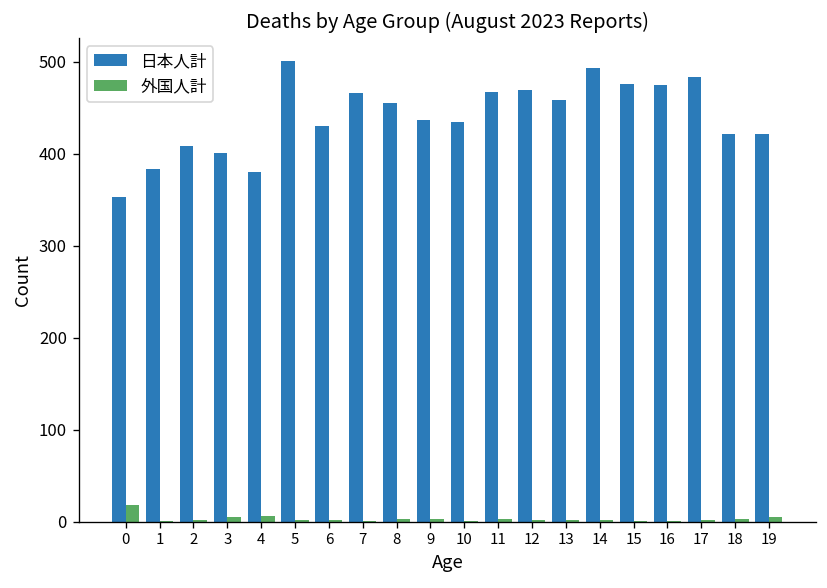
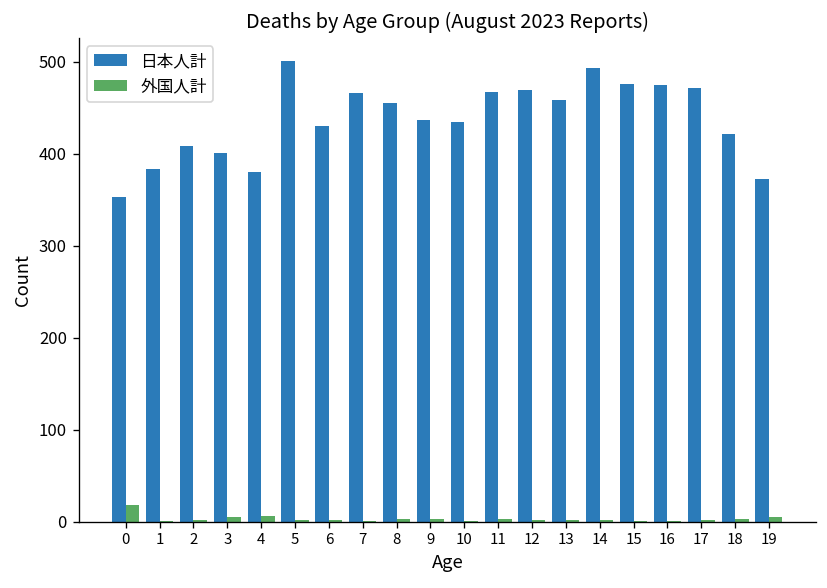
日本人計, 17: 480 -> 470
日本人計, 19: 420 -> 370
